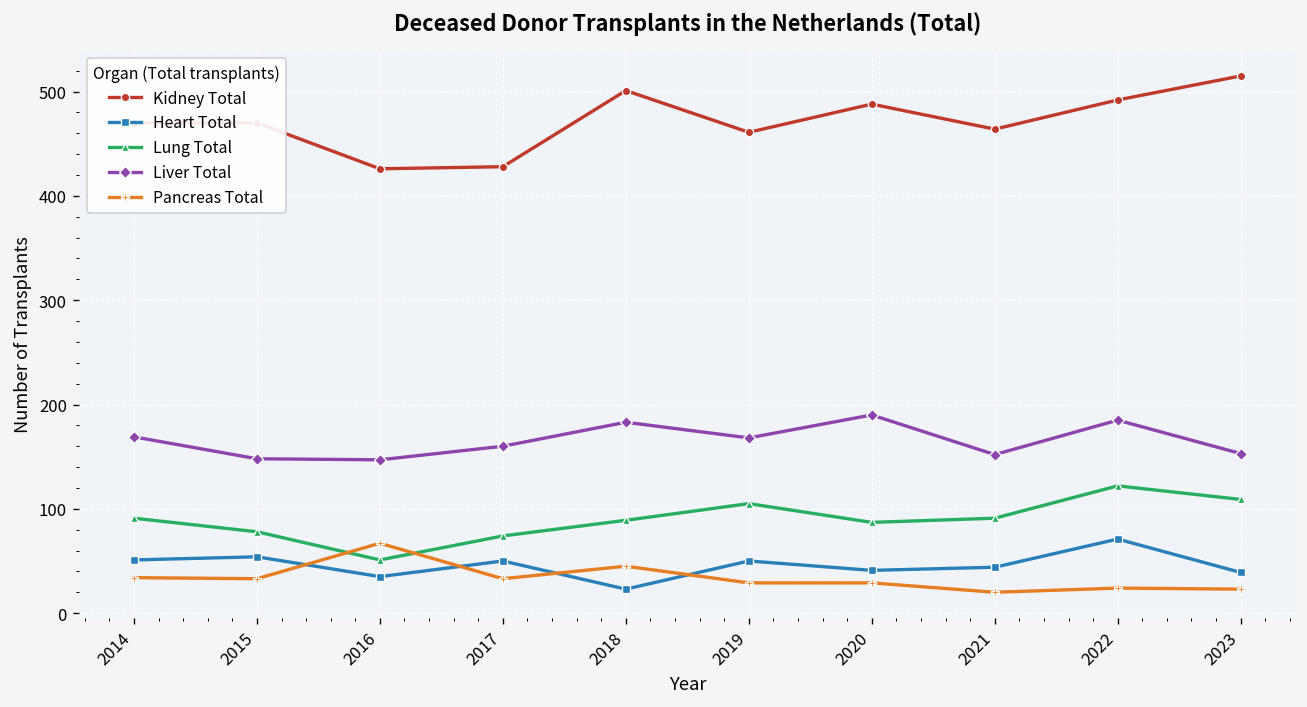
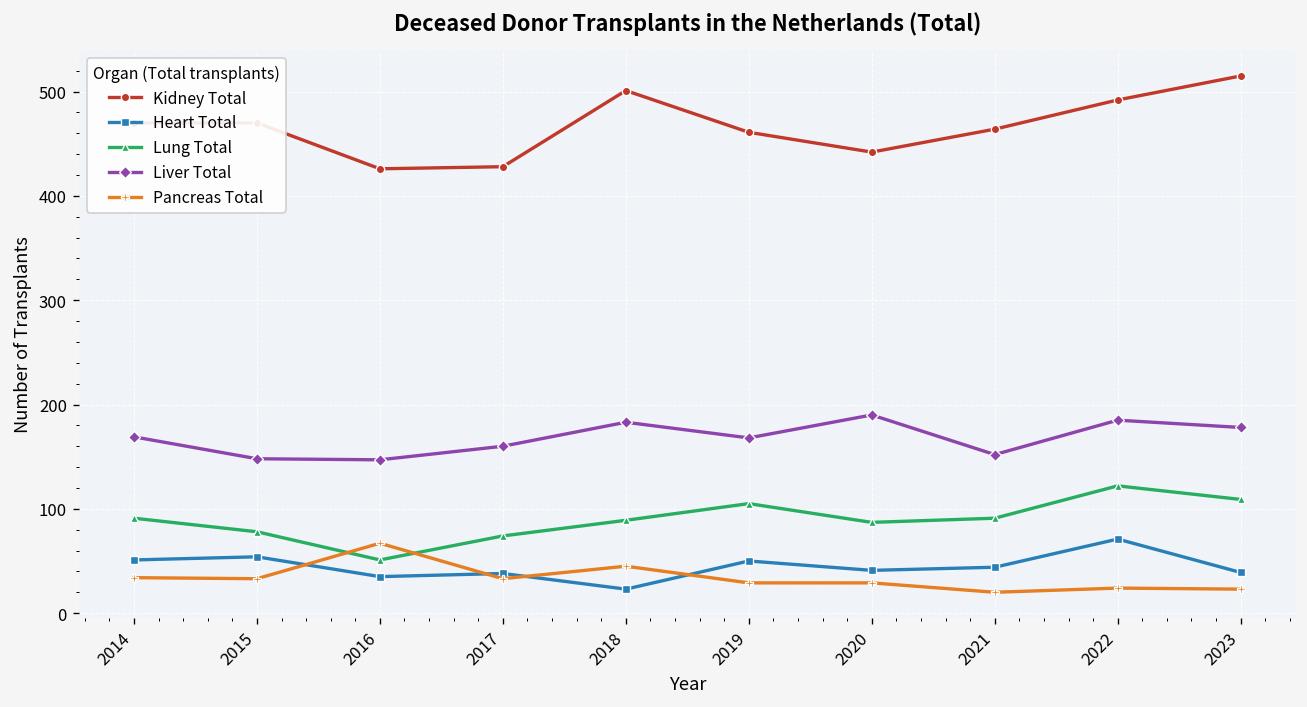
Heart Total, 2017: 50 -> 40
Kidney Total, 2020: 490 -> 440
Liver Total, 2023: 150 -> 180
